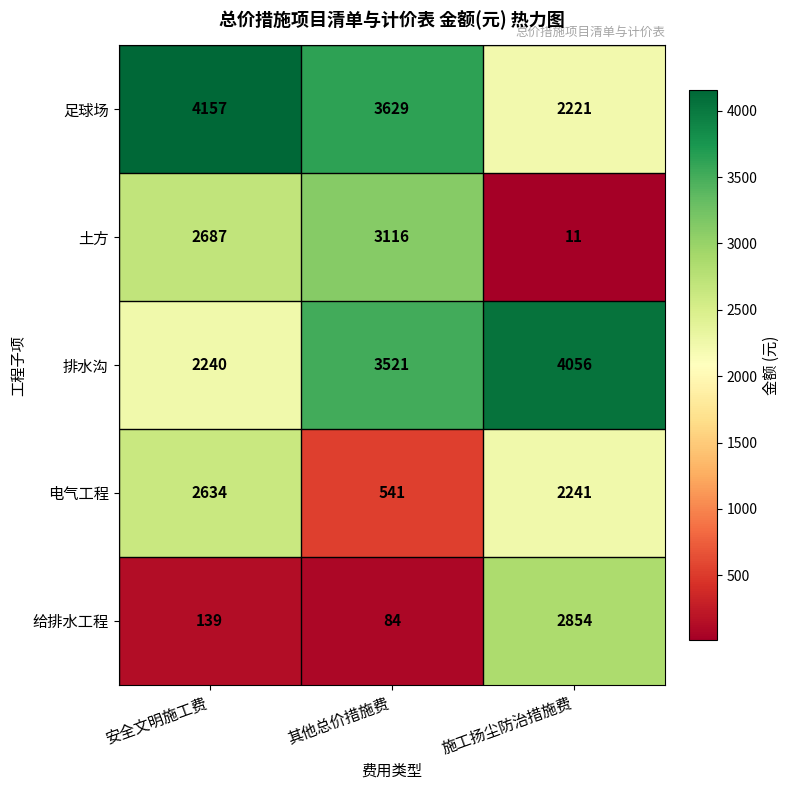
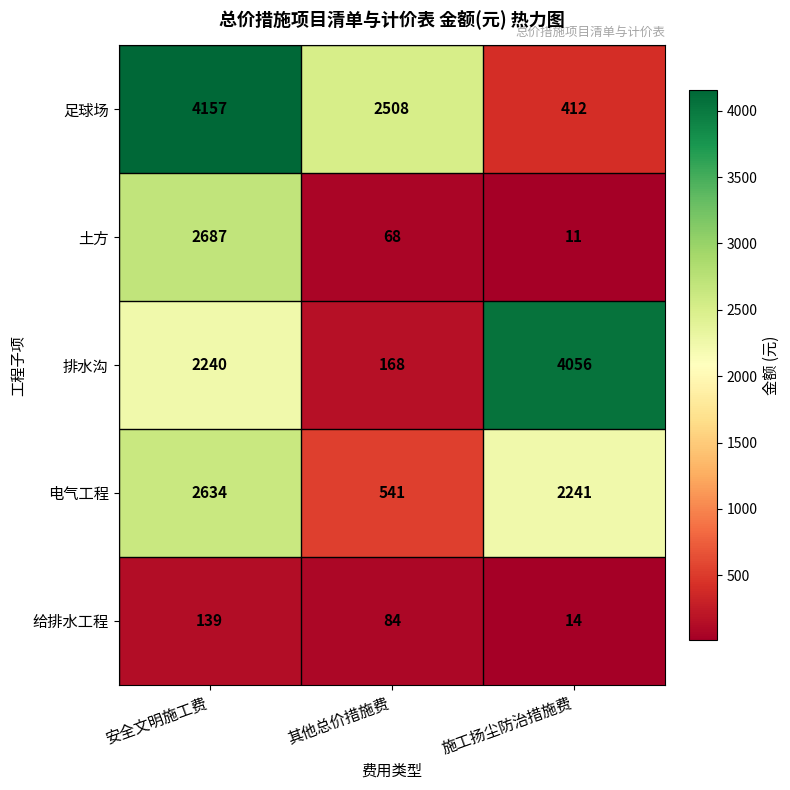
足球场, 其他总价措施费: 3629 -> 2508
足球场, 施工扬尘防治措施费: 2221 -> 412
土方, 其他总价措施费: 3116 -> 68
排水沟, 其他总价措施费: 3521 -> 168
给排水工程, 施工扬尘防治措施费: 2854 -> 14
